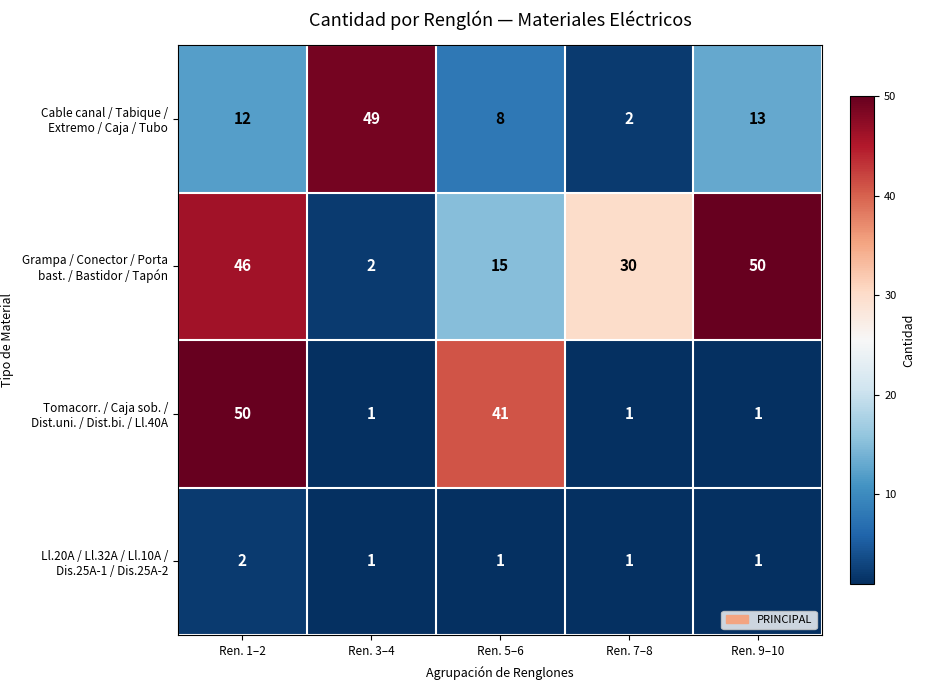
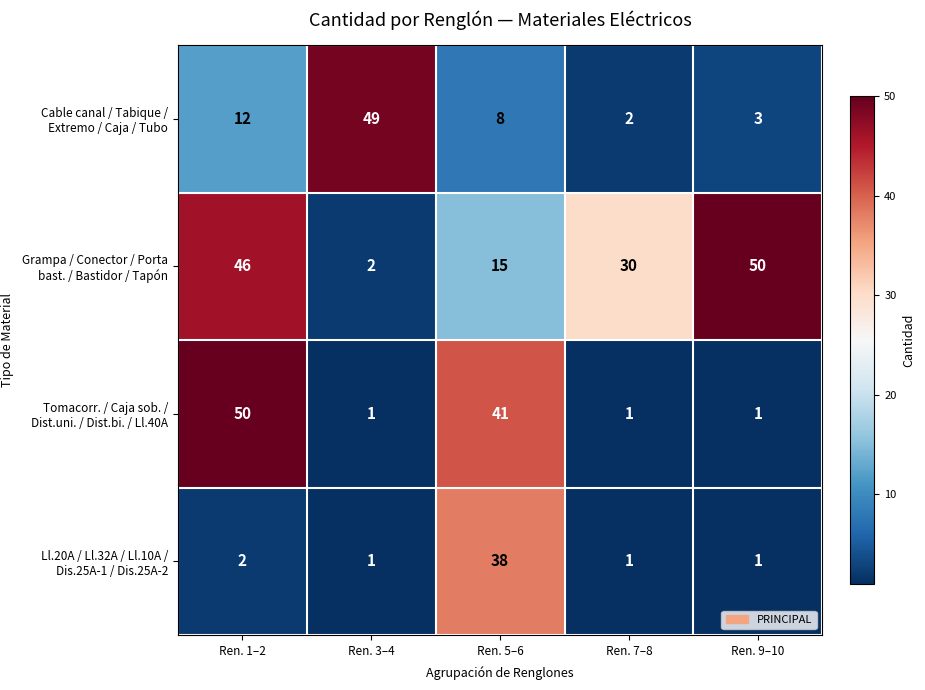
Cable canal / Tabique / Extremo / Caja / Tubo, Ren. 9–10: 13 -> 3
Ll.20A / Ll.32A / Ll.10A / Dis.25A-1 / Dis.25A-2, Ren. 5–6: 1 -> 38
